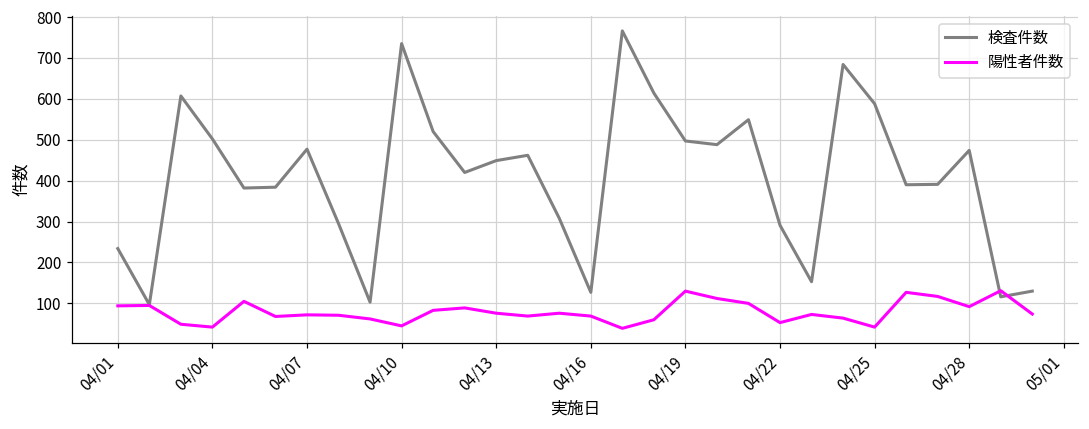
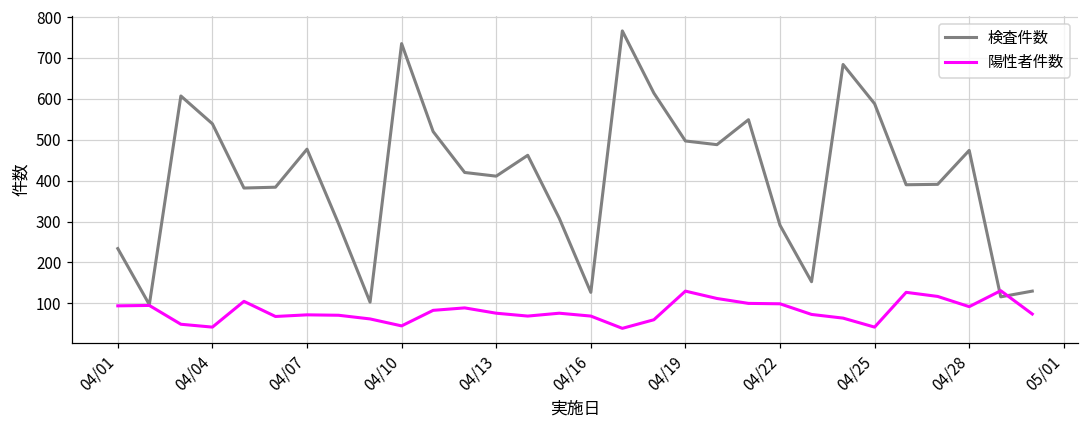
検査件数, 04/04: 500 -> 540
検査件数, 04/13: 450 -> 410
陽性者件数, 04/22: 50 -> 100
